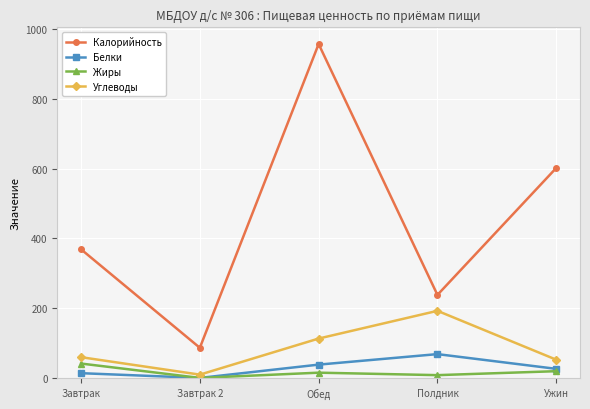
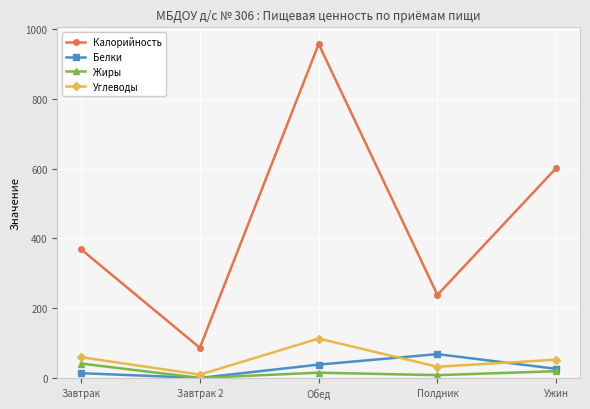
Углеводы, Полдник: 190 -> 30
